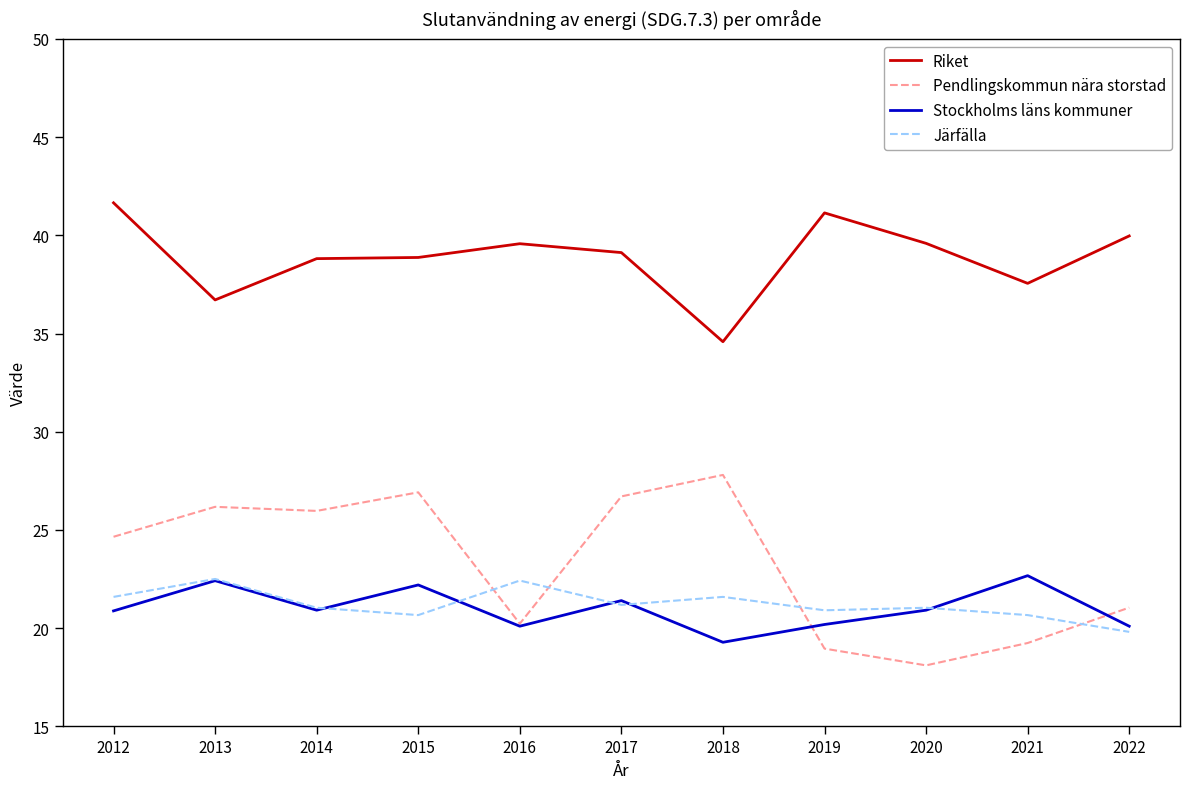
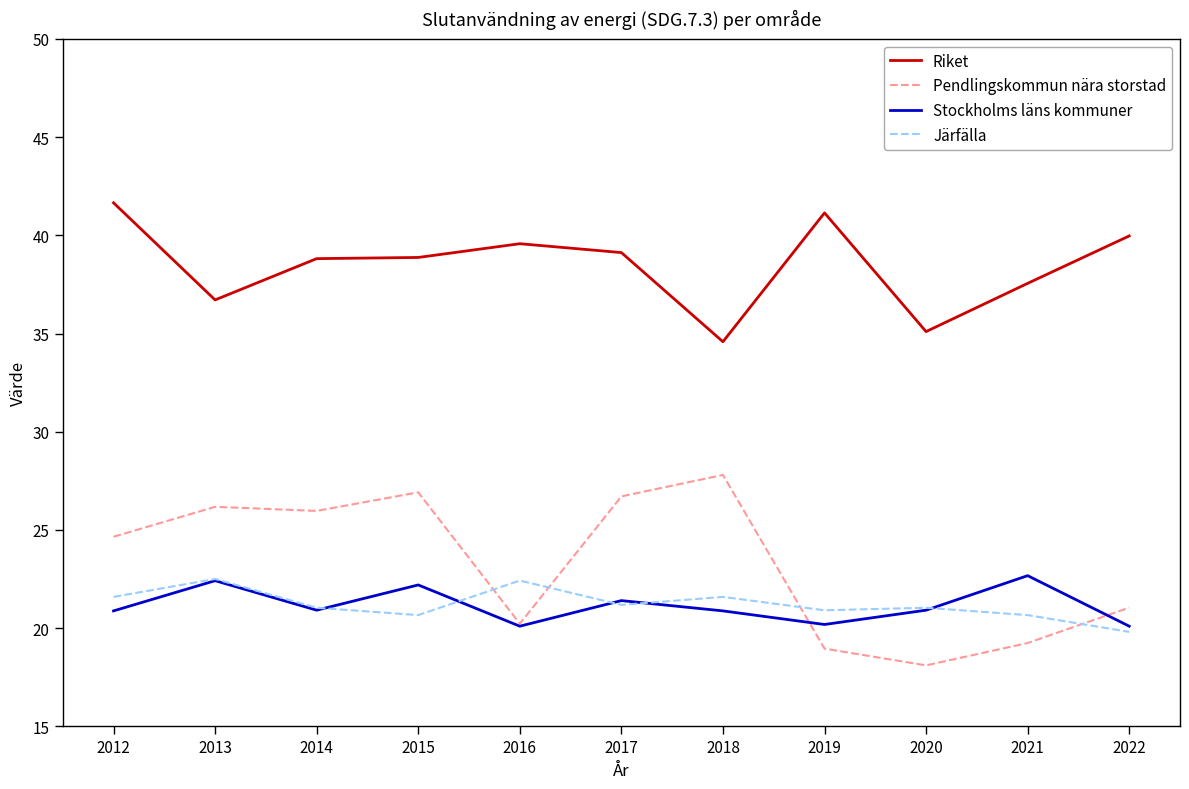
Stockholms läns kommuner, 2018: 19.3 -> 20.9
Riket, 2020: 39.6 -> 35.1
